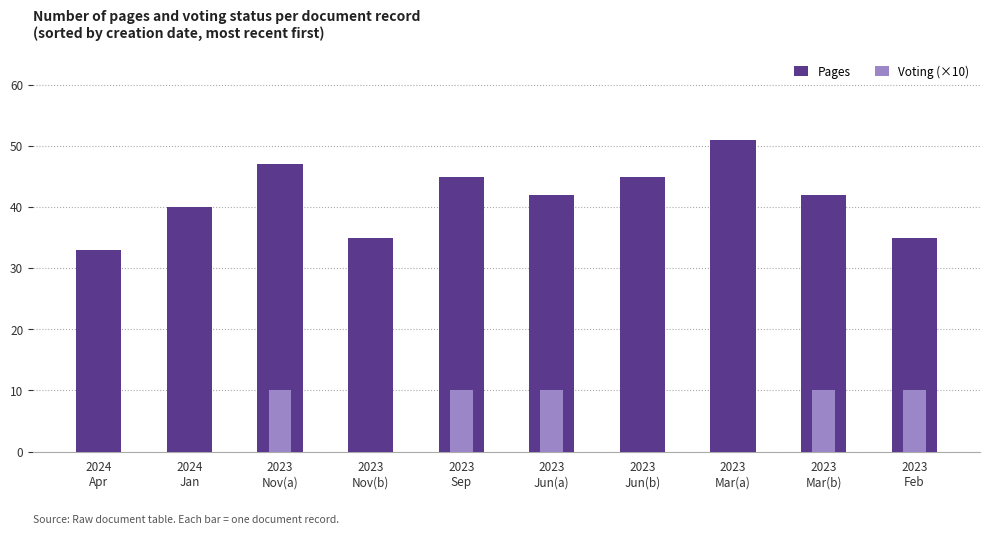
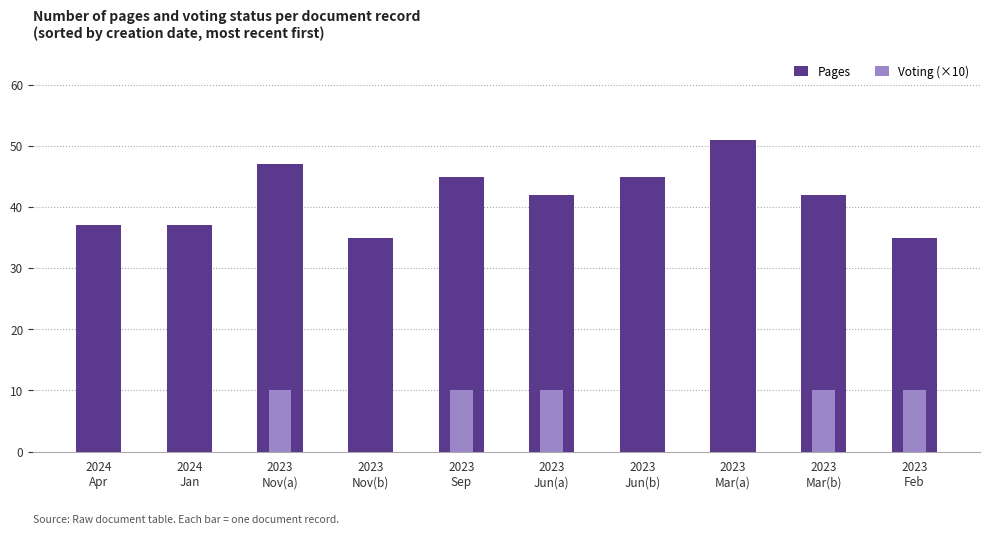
Pages, 2024 Apr: 33 -> 37
Pages, 2024 Jan: 40 -> 37
